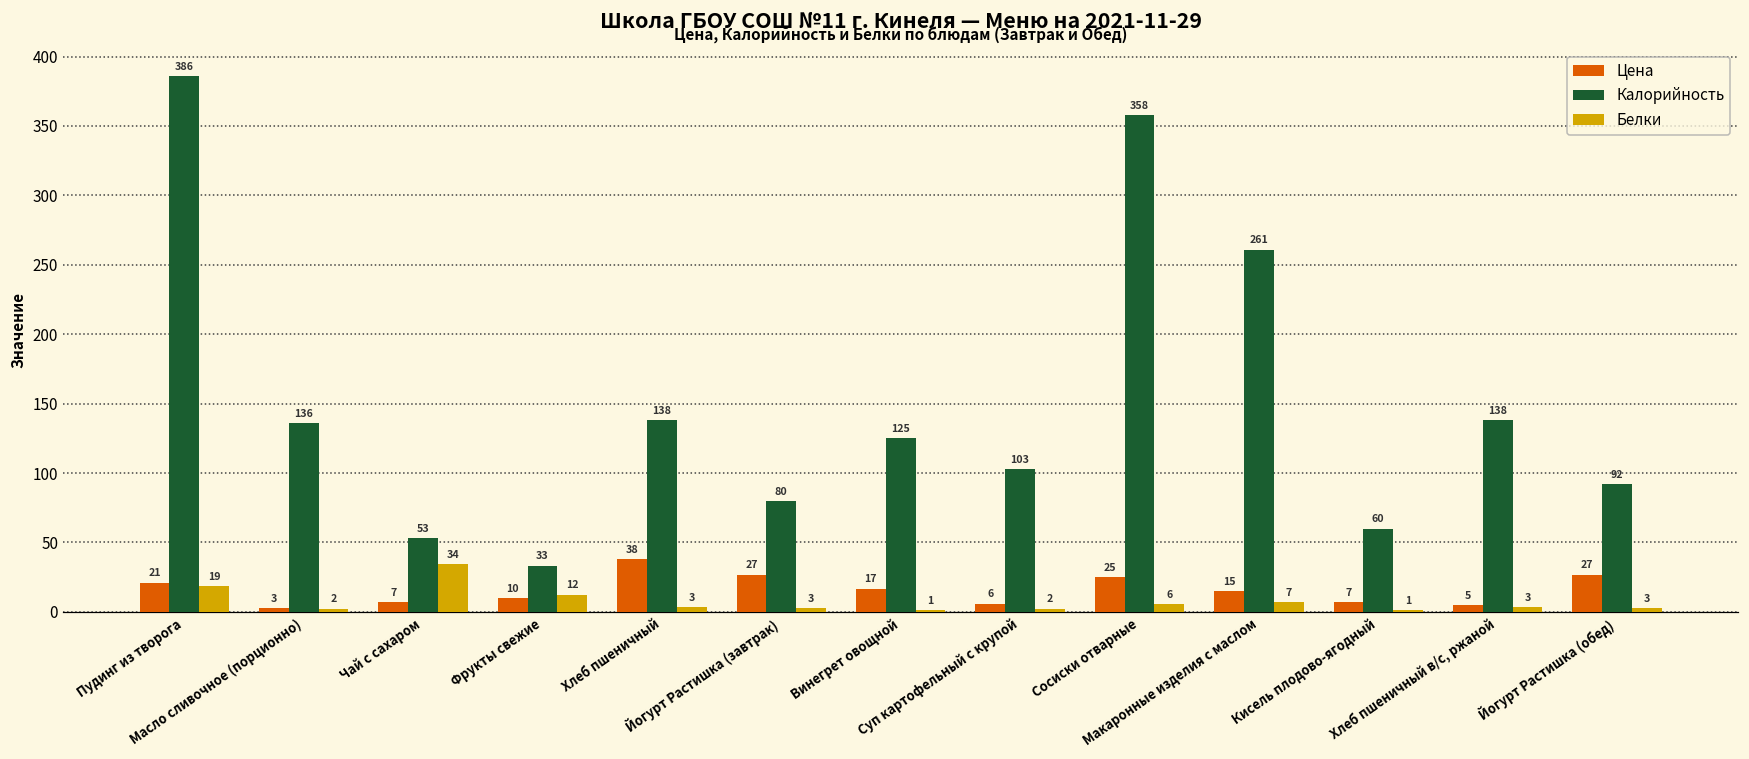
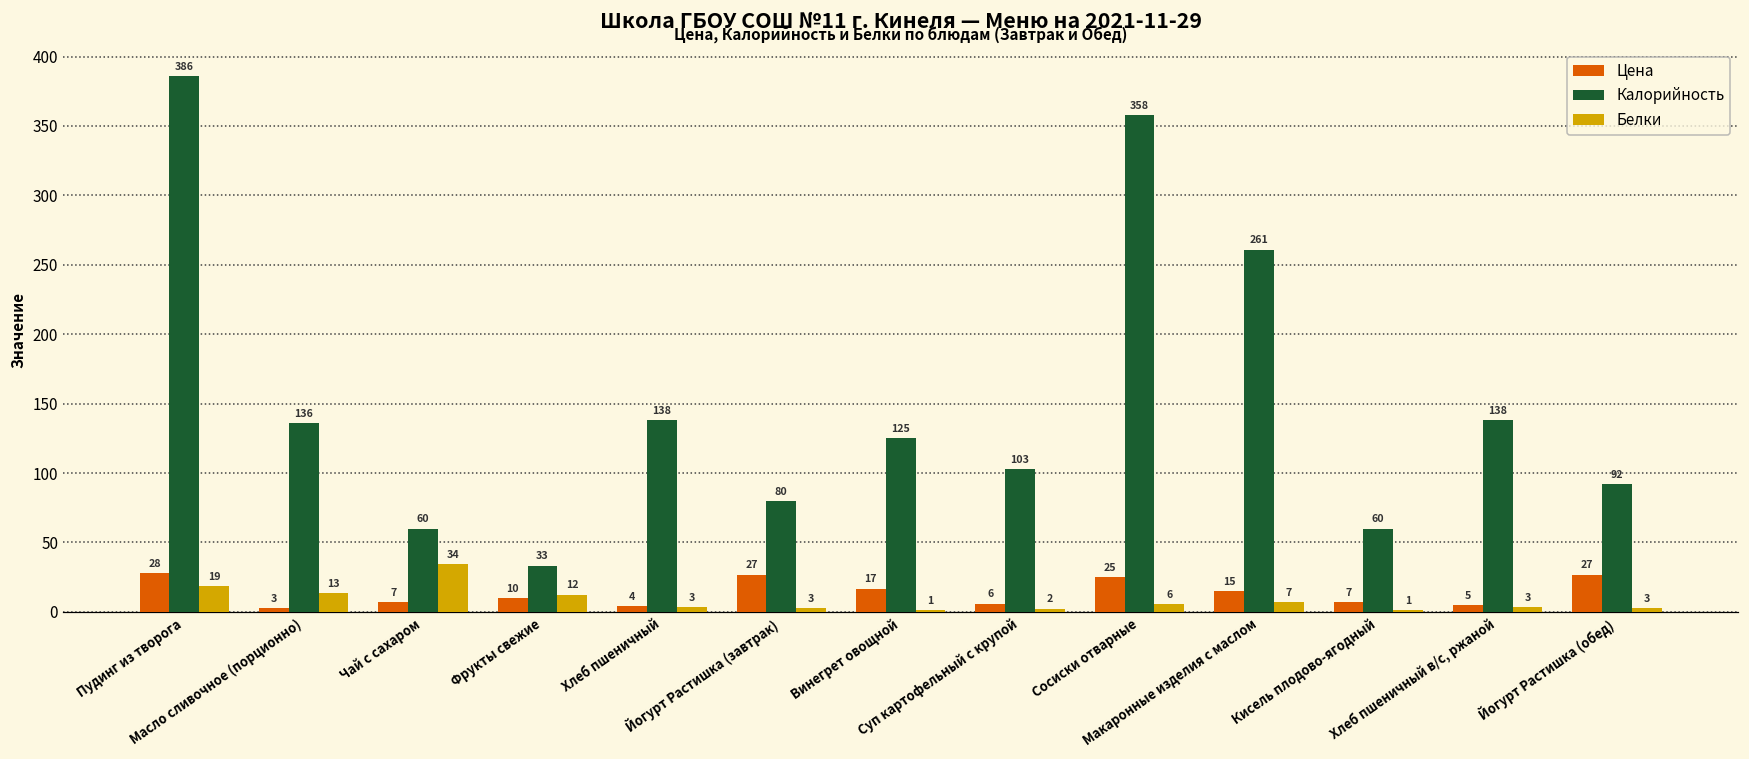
Цена, Пудинг из творога: 21 -> 28
Белки, Масло сливочное (порционно): 2 -> 13
Калорийность, Чай с сахаром: 53 -> 60
Цена, Хлеб пшеничный: 38 -> 4
